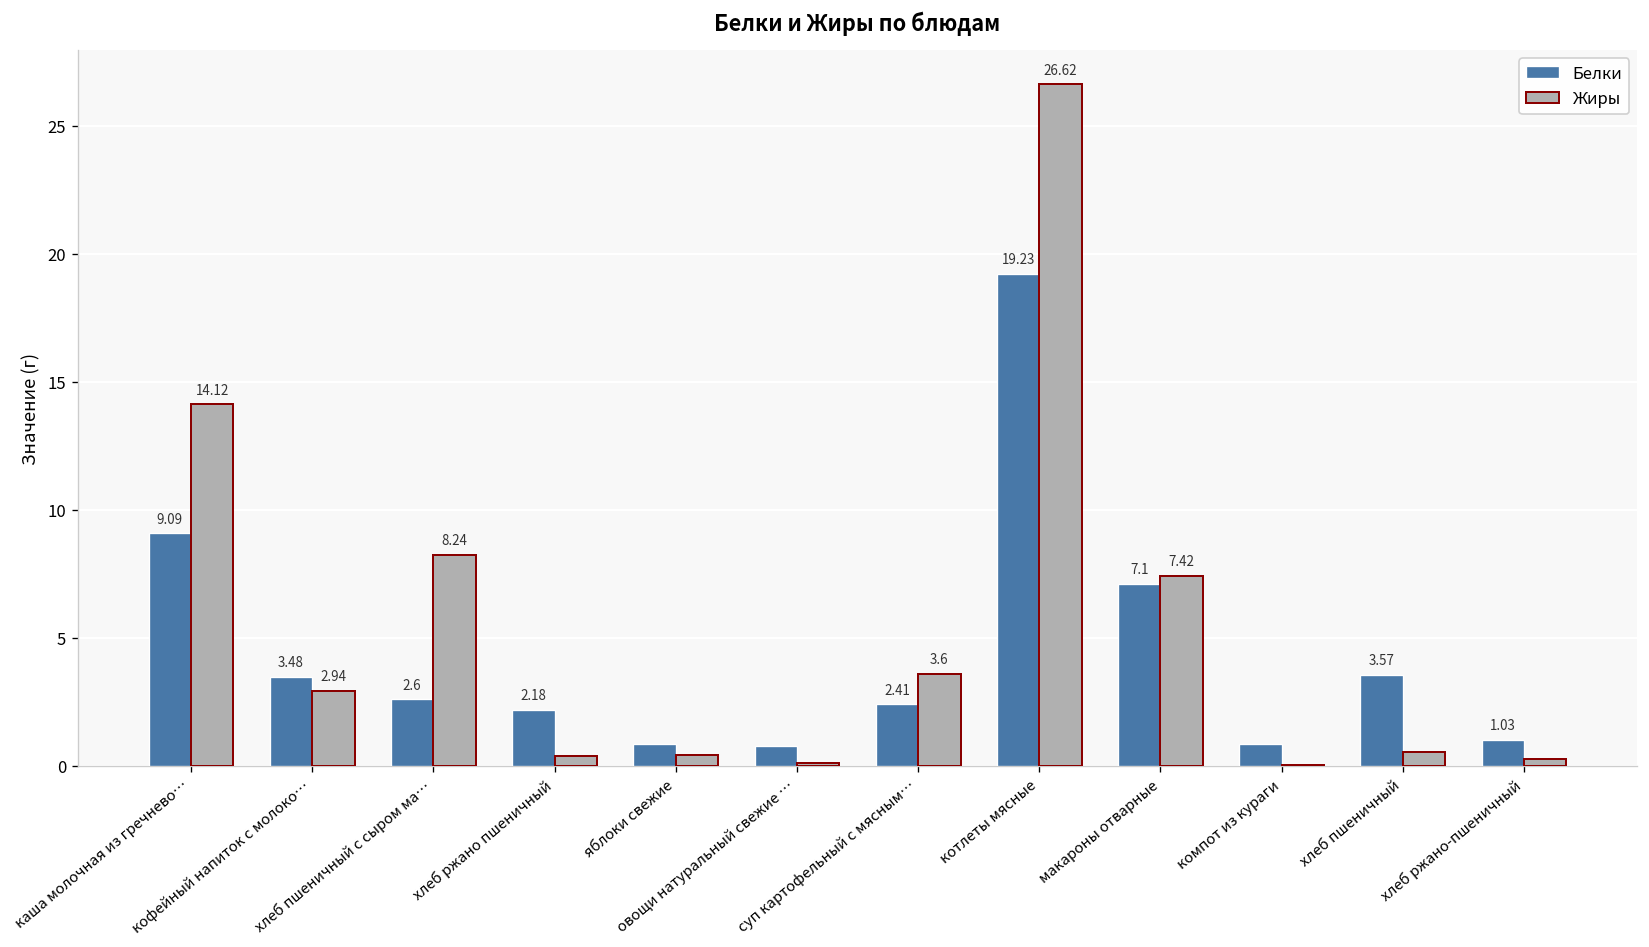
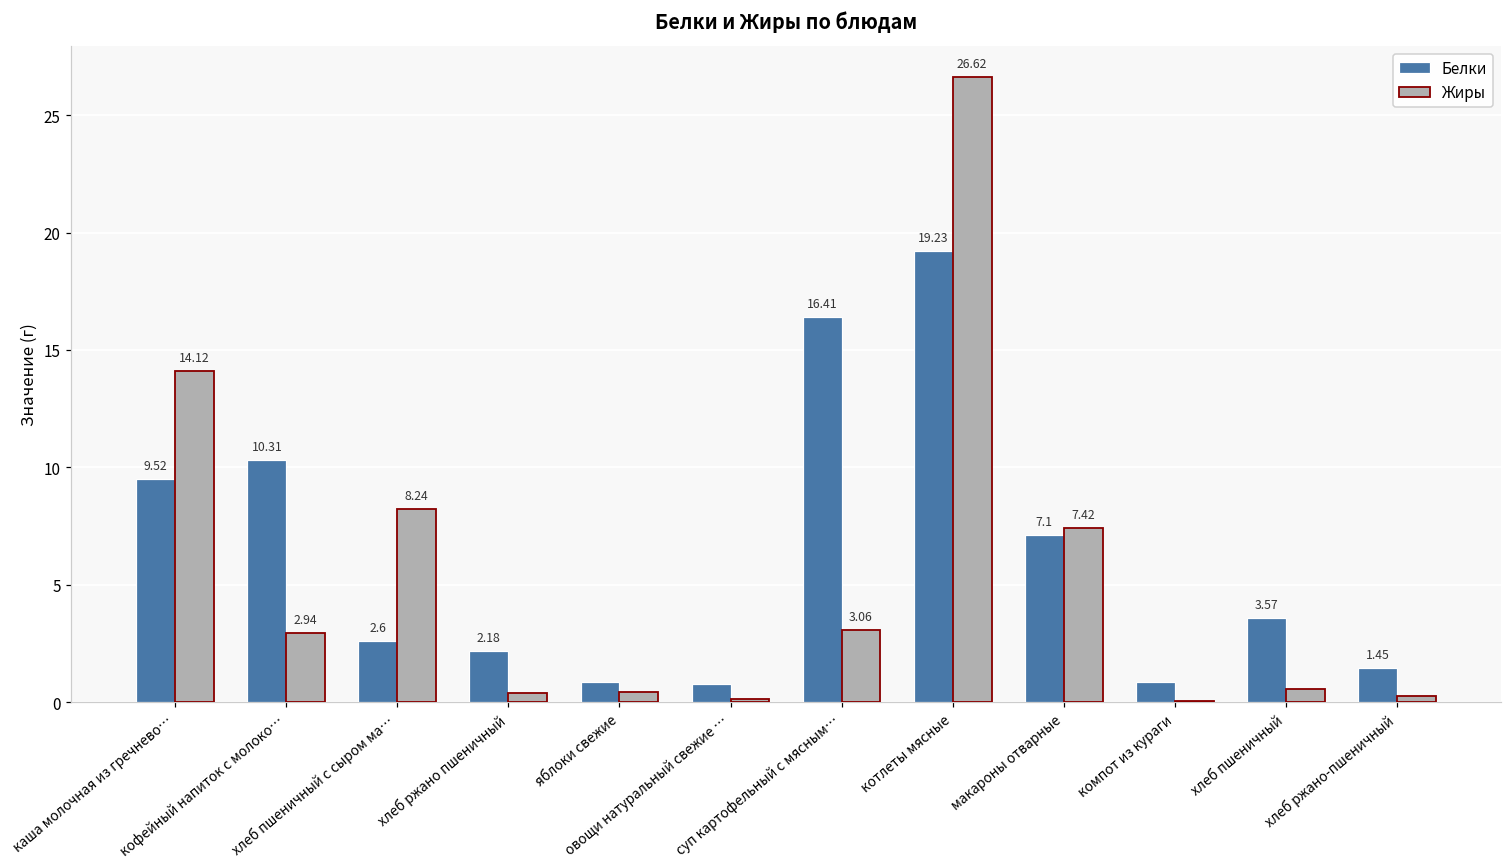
Белки, каша молочная из гречнево…: 9.09 -> 9.52
Белки, кофейный напиток с молоко…: 3.48 -> 10.31
Белки, суп картофельный с мясным…: 2.41 -> 16.41
Жиры, суп картофельный с мясным…: 3.6 -> 3.06
Белки, хлеб ржано-пшеничный: 1.03 -> 1.45
